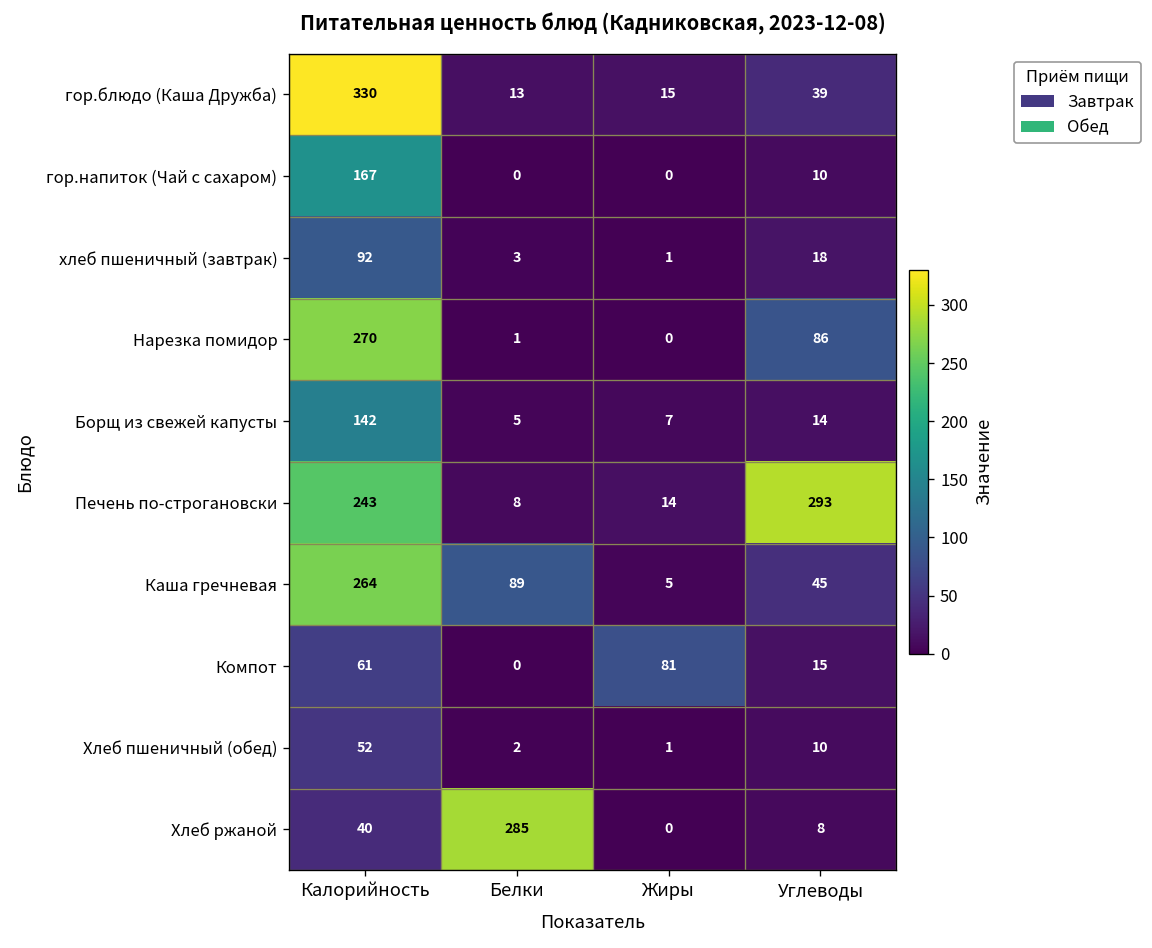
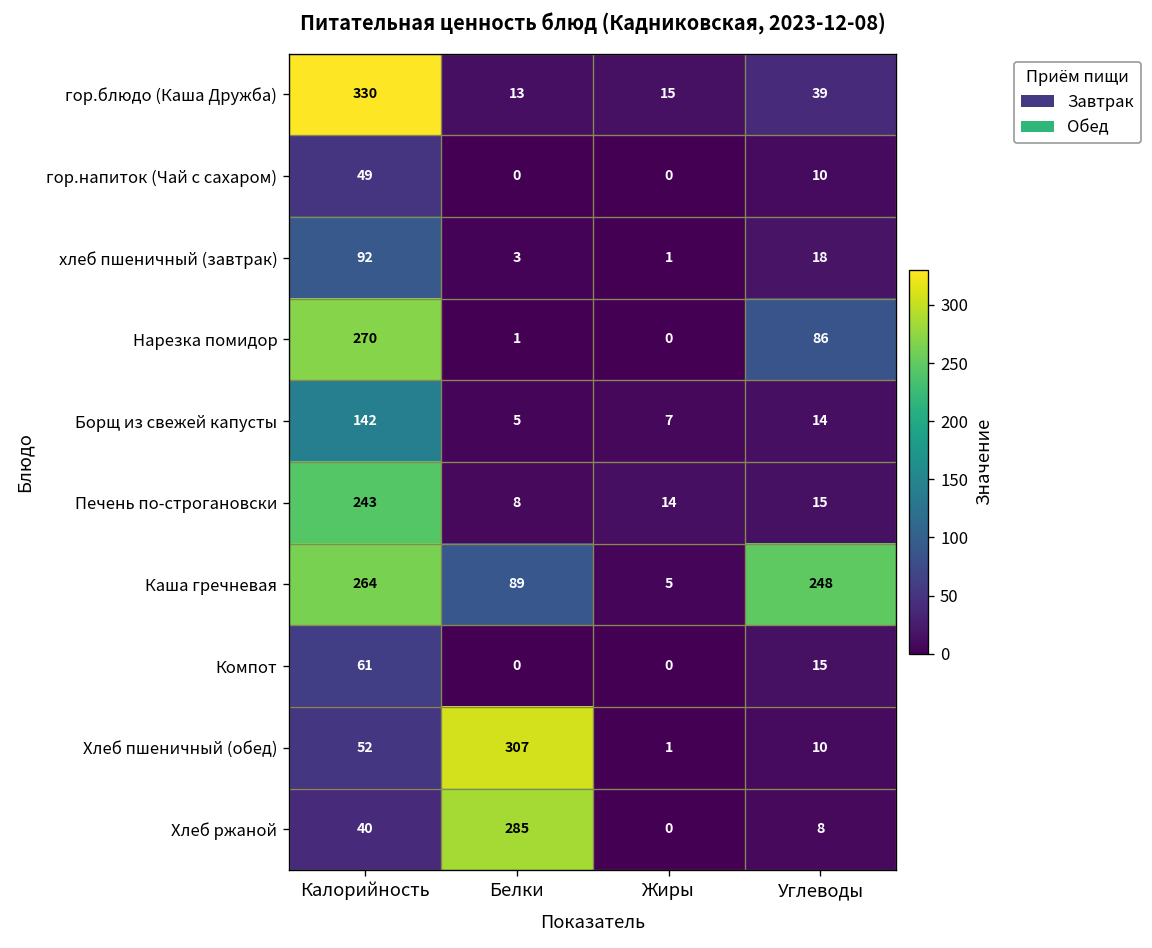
гор.напиток (Чай с сахаром), Калорийность: 167 -> 49
Печень по-строгановски, Углеводы: 293 -> 15
Каша гречневая, Углеводы: 45 -> 248
Компот, Жиры: 81 -> 0
Хлеб пшеничный (обед), Белки: 2 -> 307
